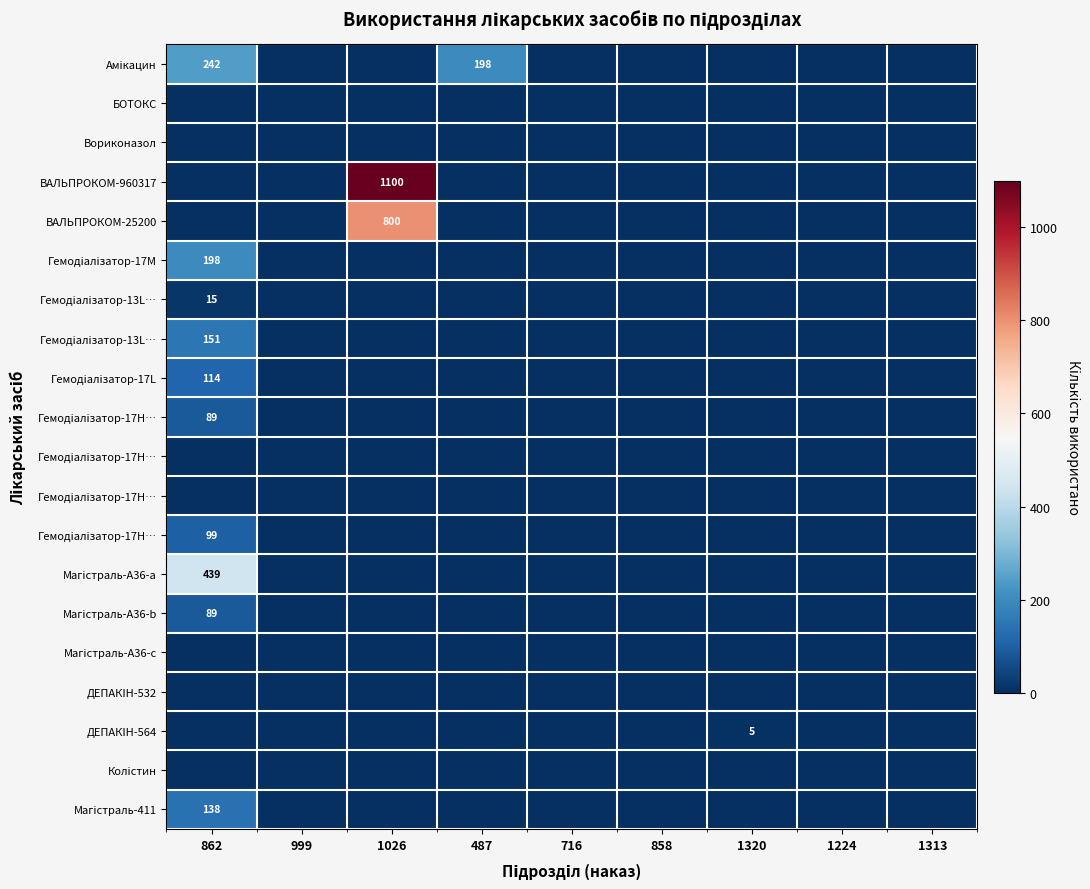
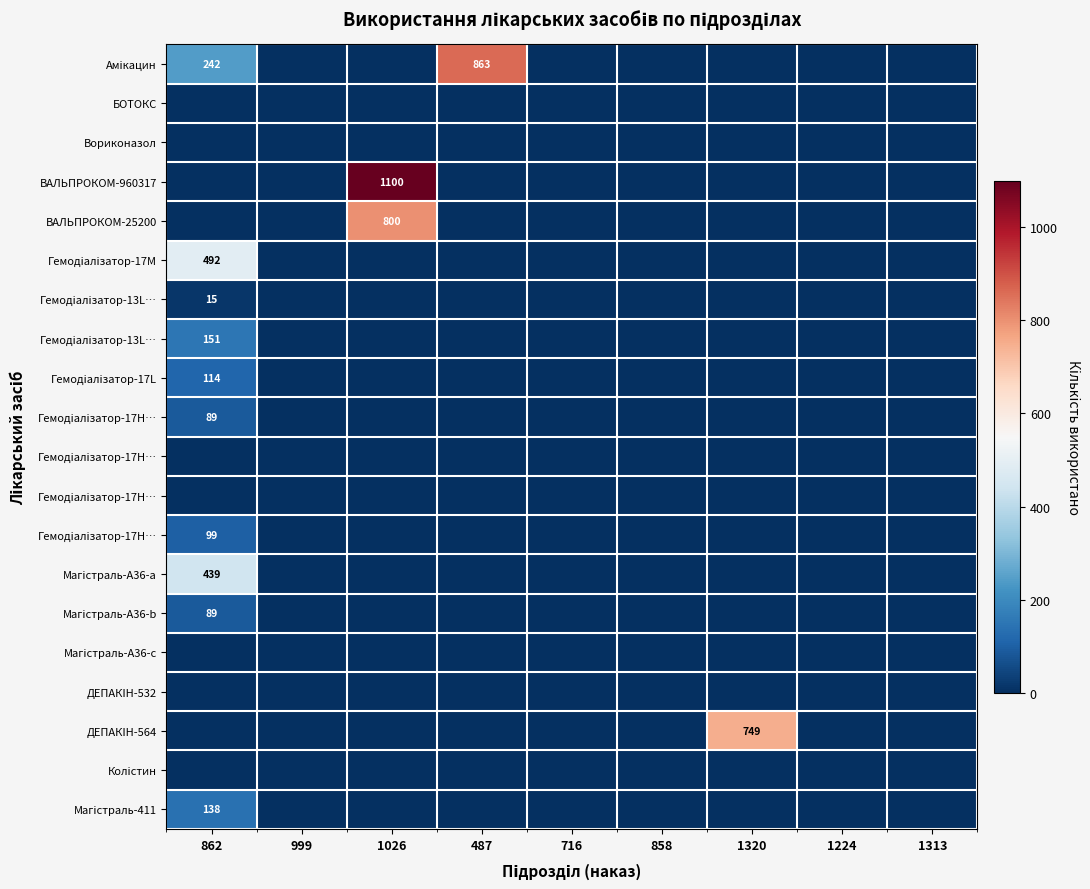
Амікацин, 487: 198 -> 863
Гемодіалізатор-17М, 862: 198 -> 492
ДЕПАКІН-564, 1320: 5 -> 749
